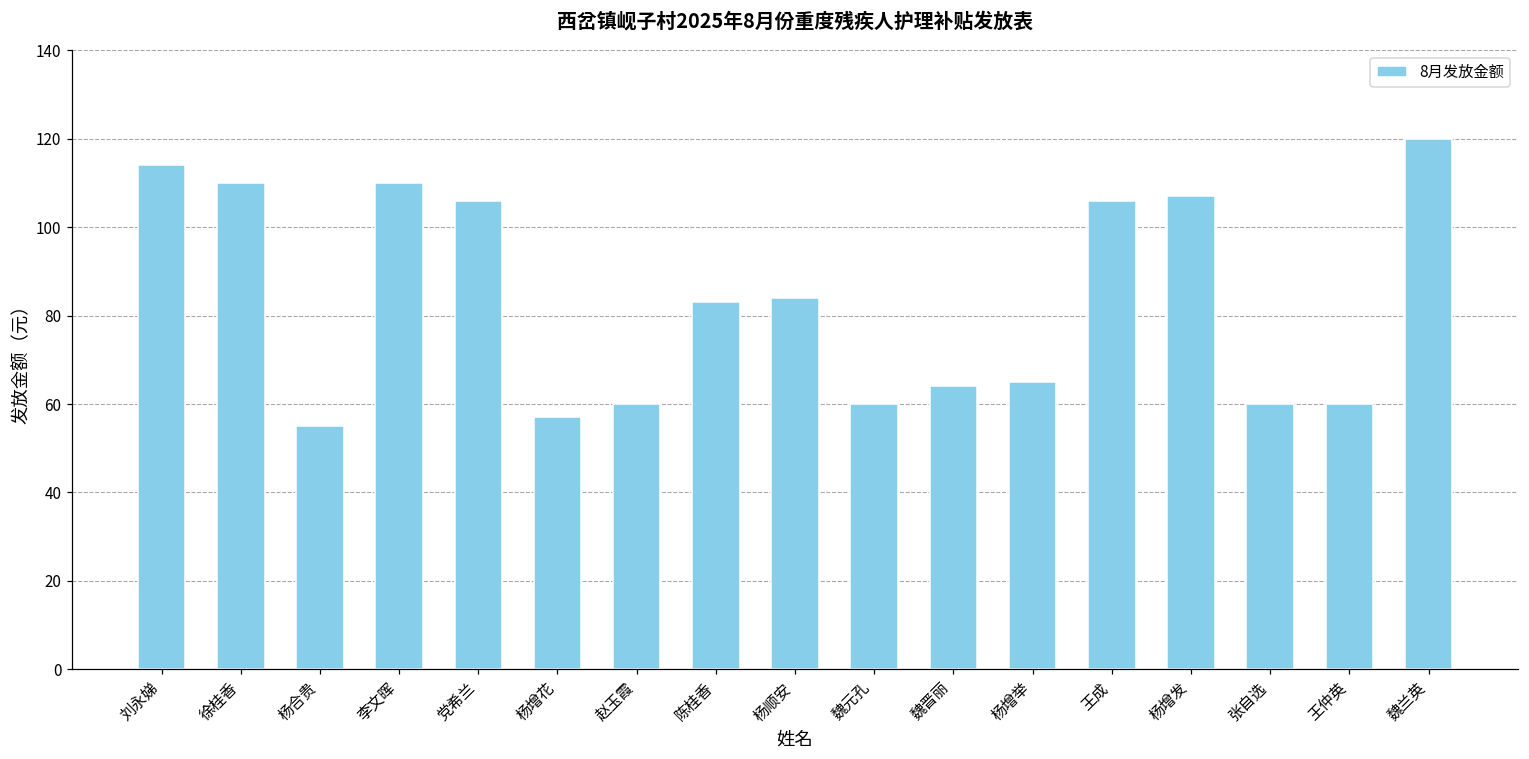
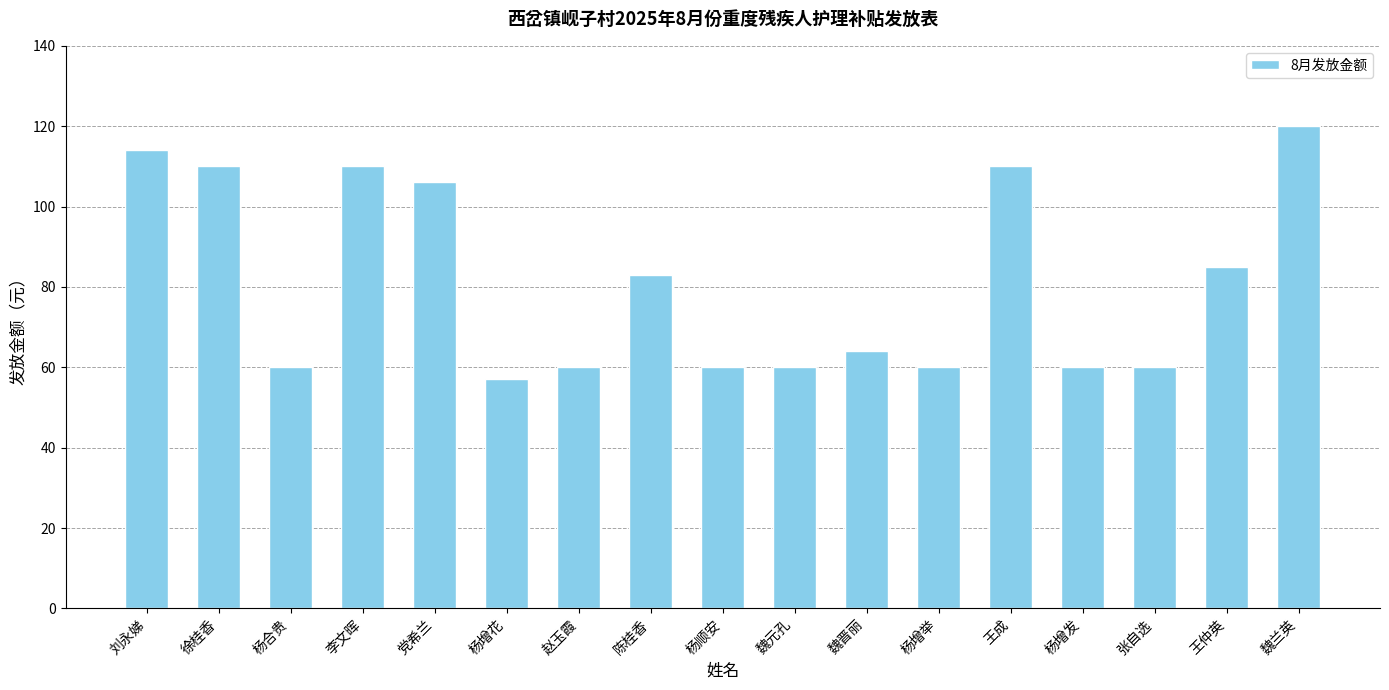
杨合贵: 55 -> 60
杨顺安: 84 -> 60
杨增举: 65 -> 60
王成: 106 -> 110
杨增发: 107 -> 60
王仲英: 60 -> 85
